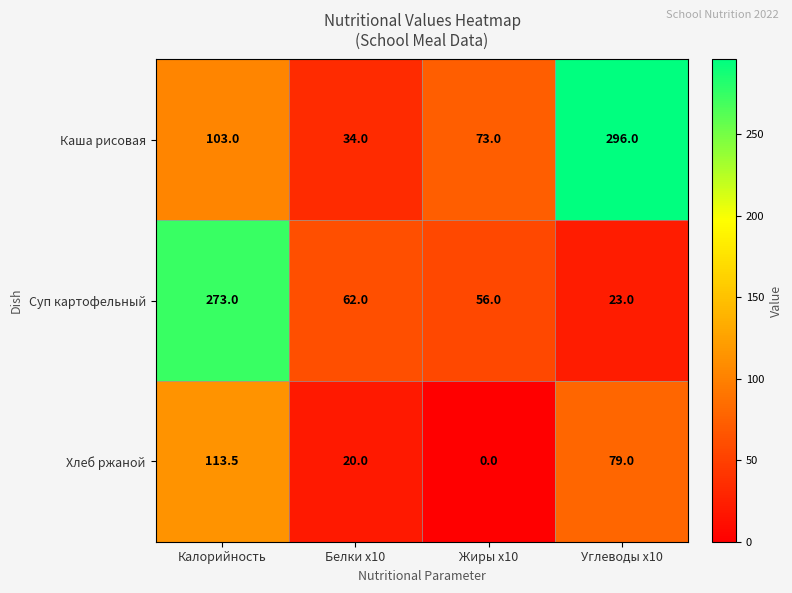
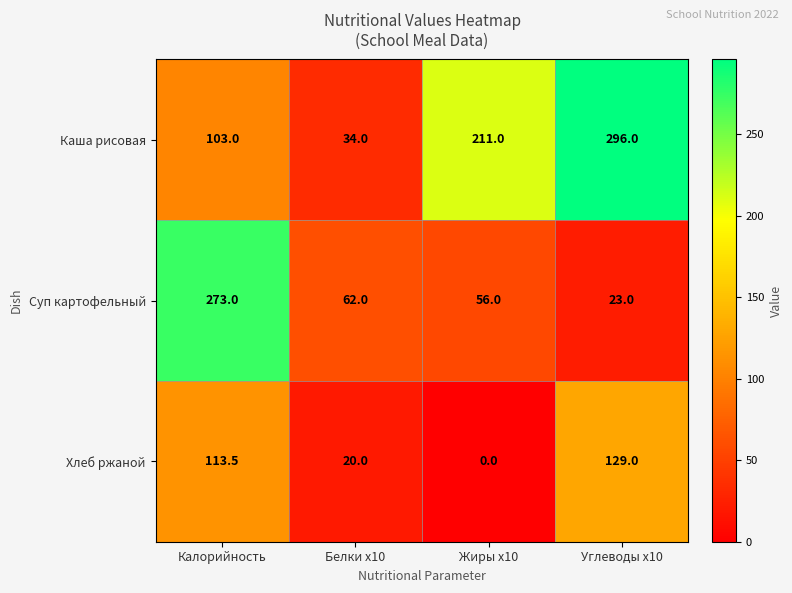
Каша рисовая, Жиры x10: 73.0 -> 211.0
Хлеб ржаной, Углеводы x10: 79.0 -> 129.0
